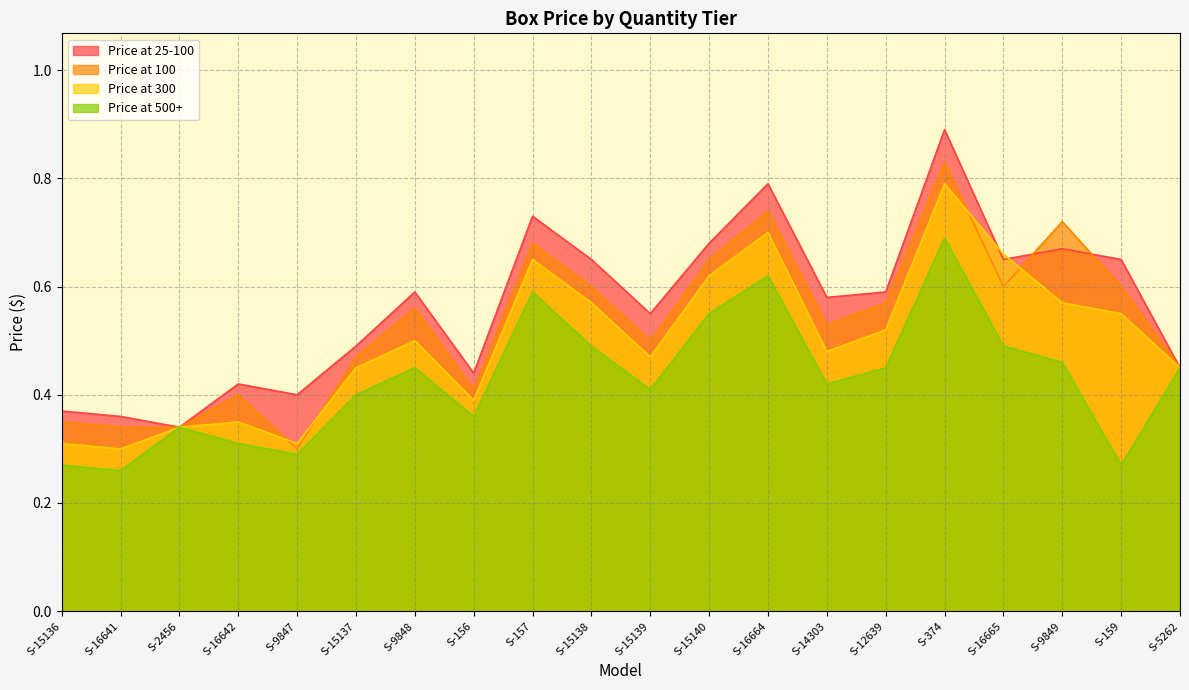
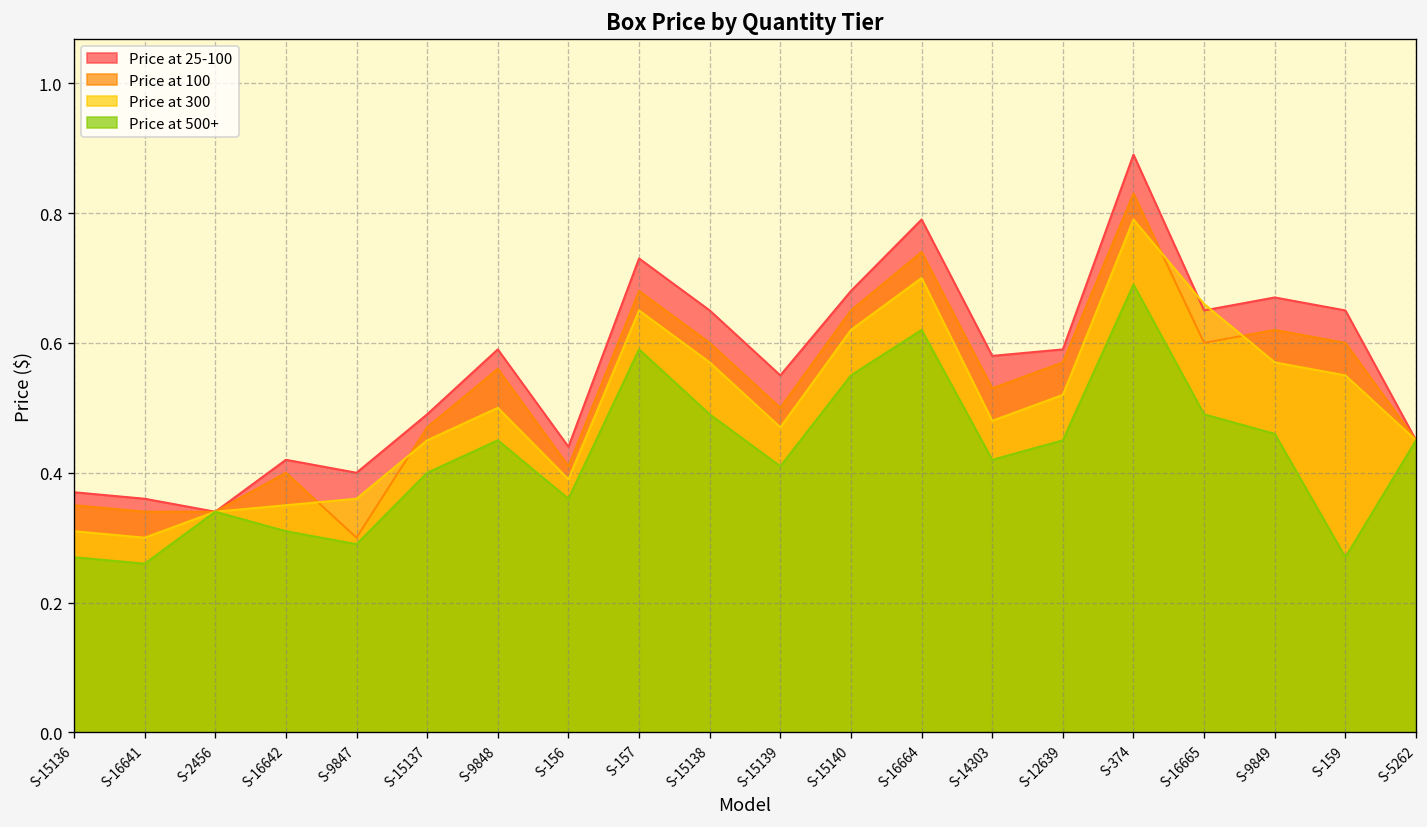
Price at 300, S-9847: 0.31 -> 0.36
Price at 100, S-9849: 0.72 -> 0.62
